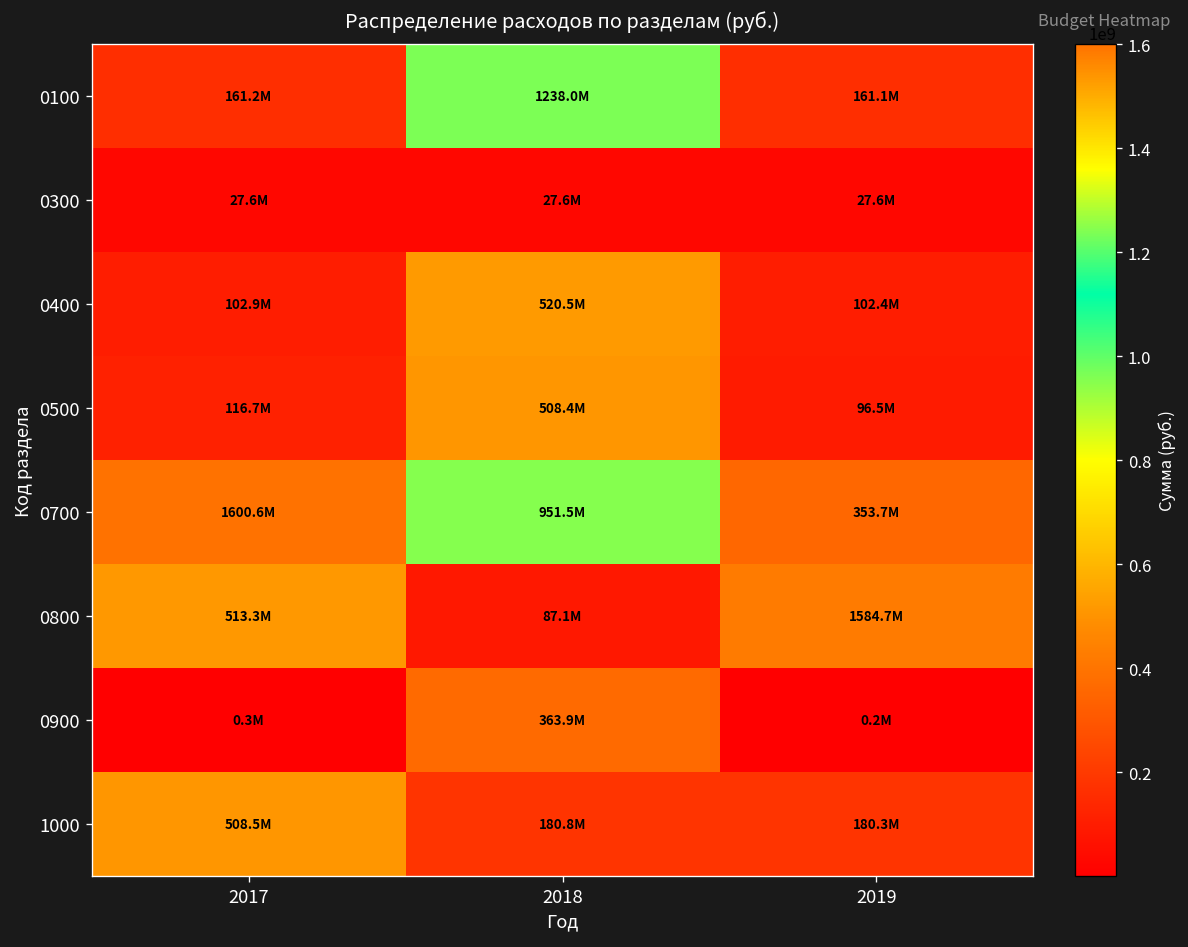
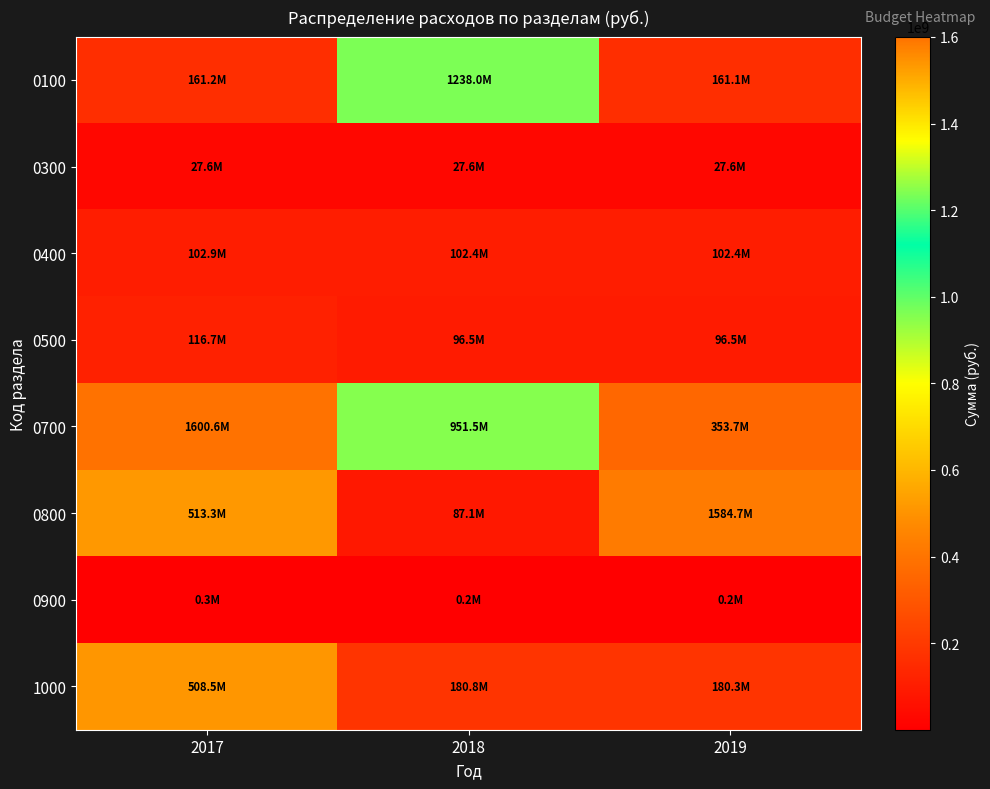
0400, 2018: 520.5M -> 102.4M
0500, 2018: 508.4M -> 96.5M
0900, 2018: 363.9M -> 0.2M
